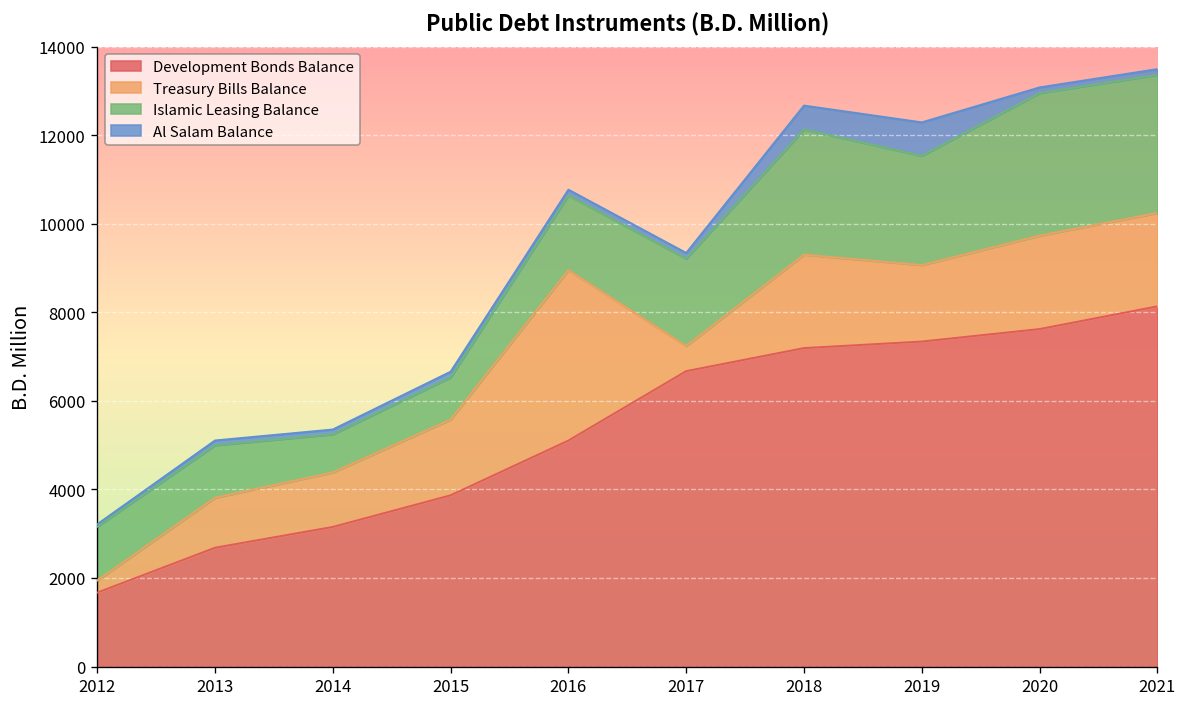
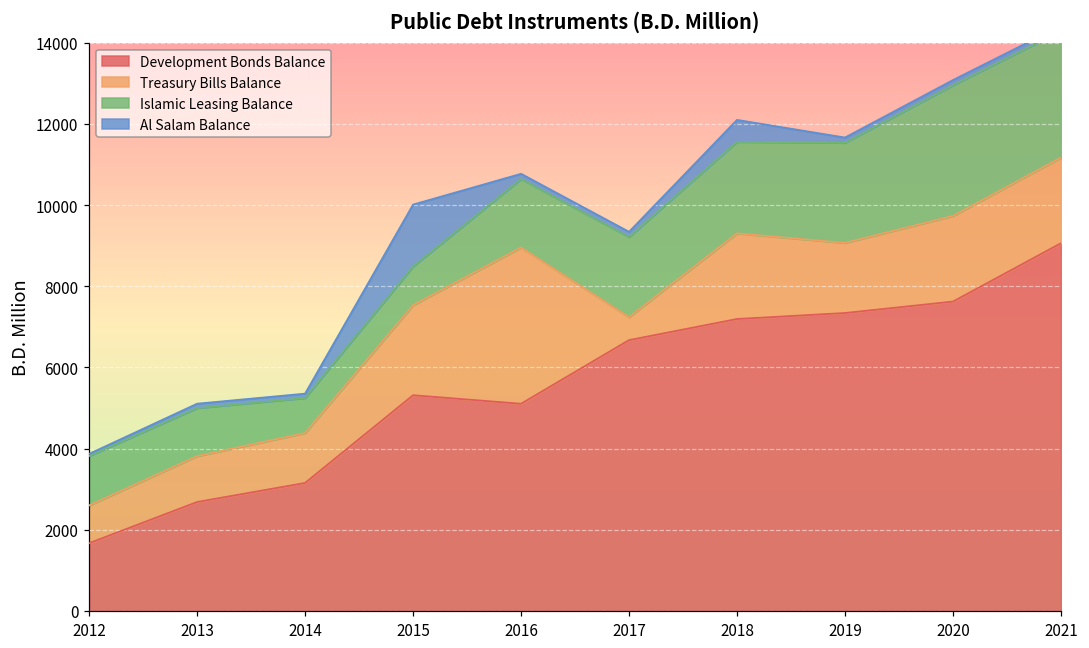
Treasury Bills Balance, 2012: 300 -> 900
Development Bonds Balance, 2015: 3900 -> 5300
Treasury Bills Balance, 2015: 1700 -> 2200
Al Salam Balance, 2015: 100 -> 1500
Islamic Leasing Balance, 2018: 2800 -> 2300
Al Salam Balance, 2019: 800 -> 100
Development Bonds Balance, 2021: 8100 -> 9100
